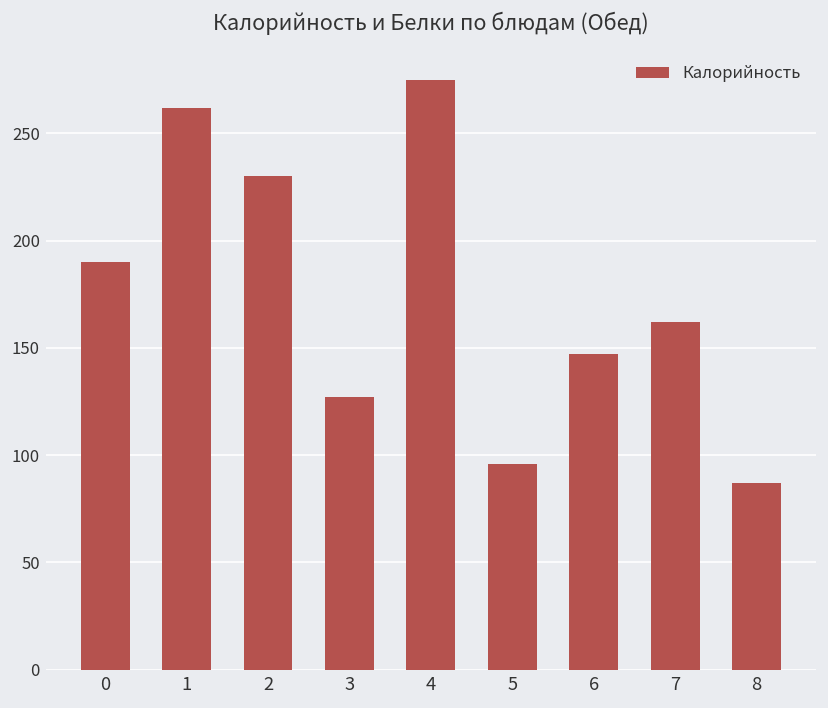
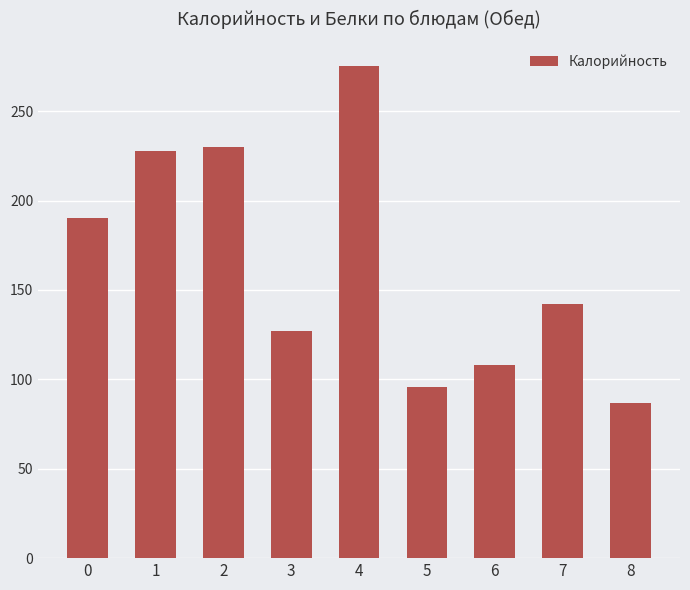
1: 262 -> 228
6: 147 -> 108
7: 162 -> 142
